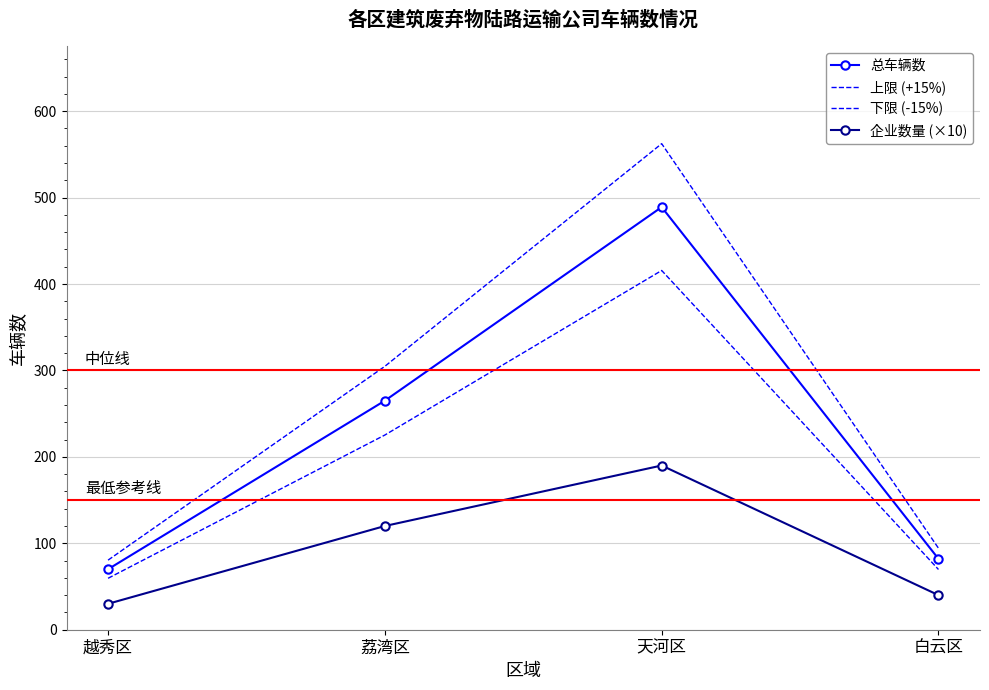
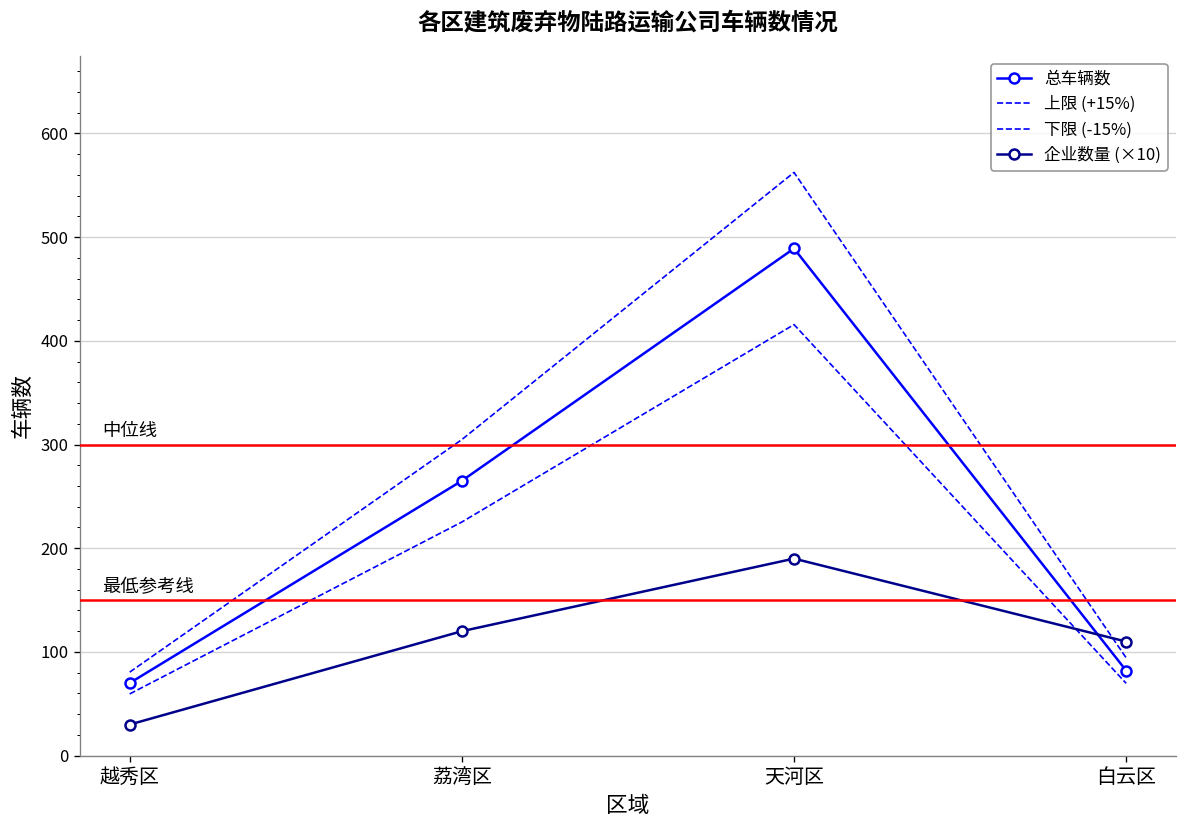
企业数量 (×10), 白云区: 40 -> 110
